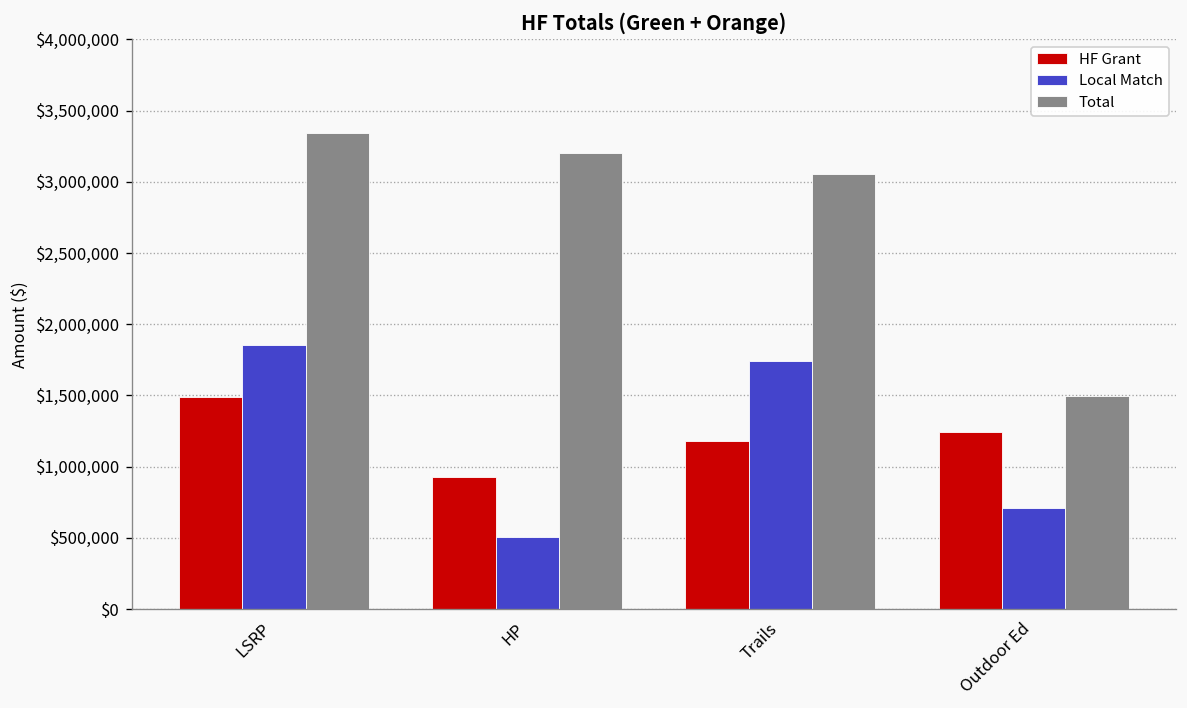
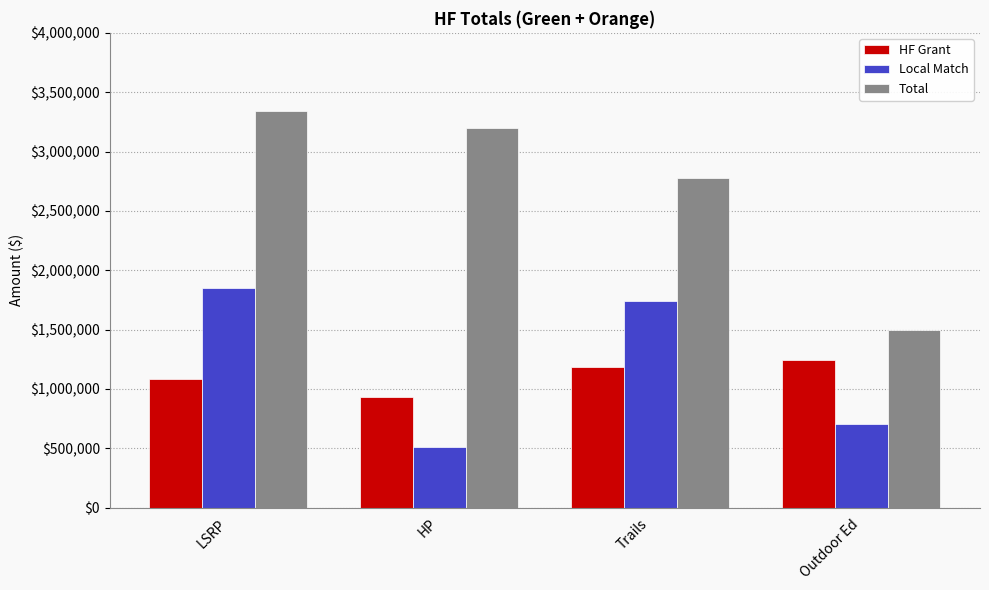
HF Grant, LSRP: $1,490,000 -> $1,080,000
Total, Trails: $3,050,000 -> $2,780,000
